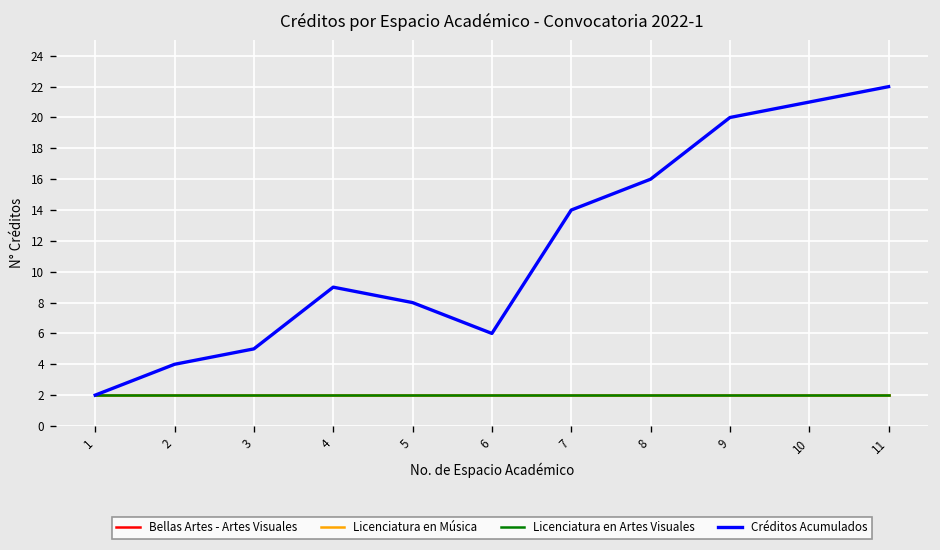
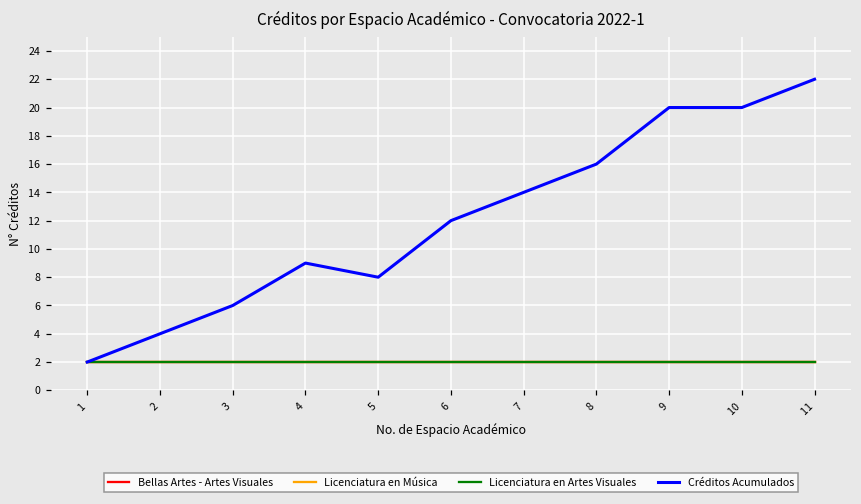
Créditos Acumulados, 3: 5 -> 6
Créditos Acumulados, 6: 6 -> 12
Créditos Acumulados, 10: 21 -> 20
